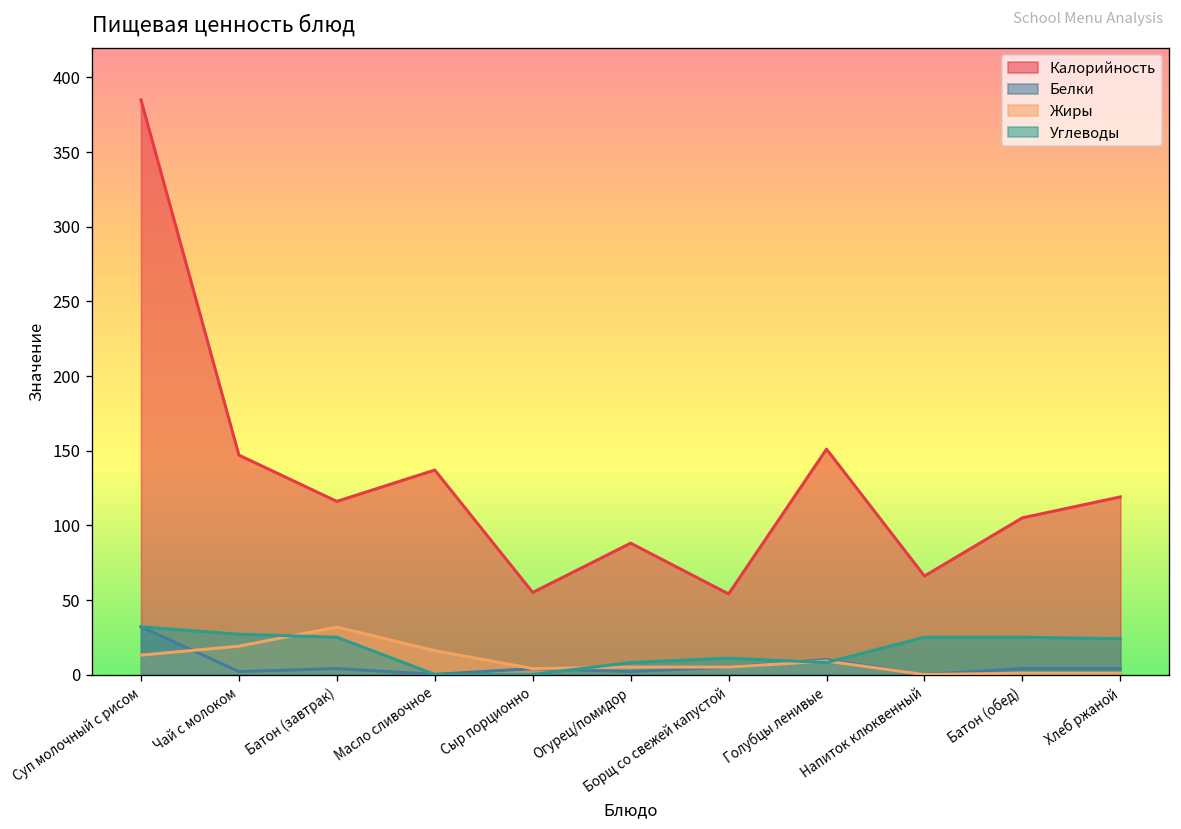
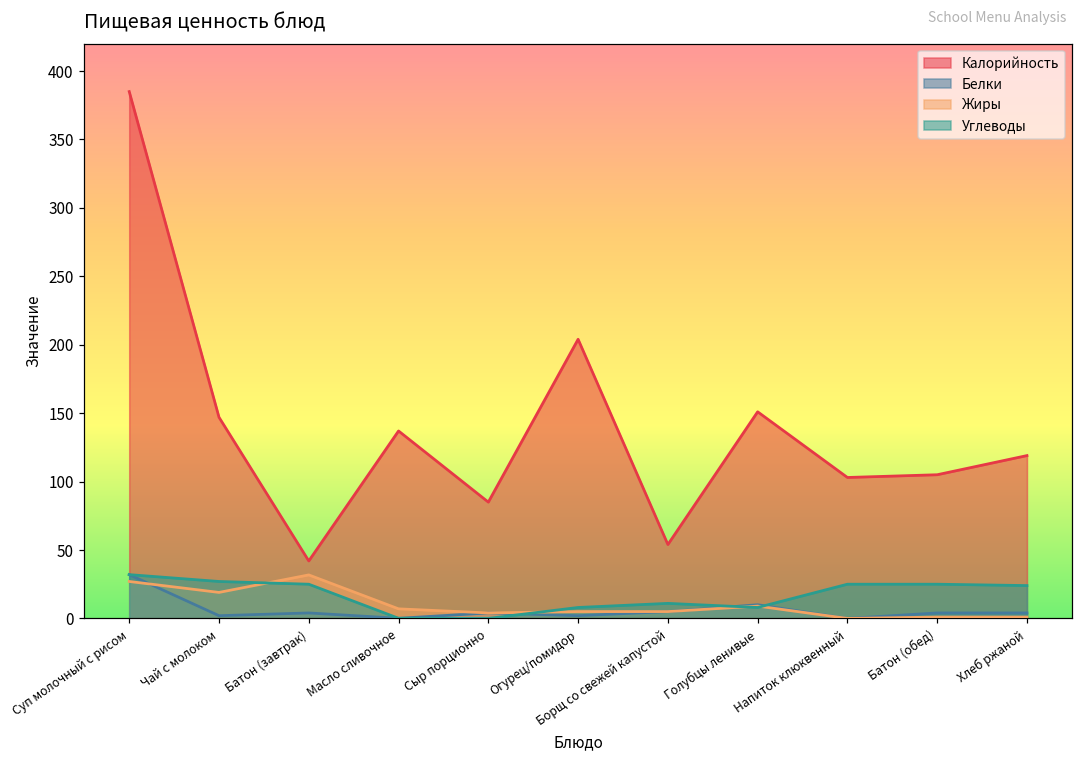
Жиры, Суп молочный с рисом: 13 -> 27
Калорийность, Батон (завтрак): 116 -> 42
Жиры, Масло сливочное: 16 -> 7
Калорийность, Сыр порционно: 55 -> 85
Калорийность, Огурец/помидор: 88 -> 204
Калорийность, Напиток клюквенный: 66 -> 103
